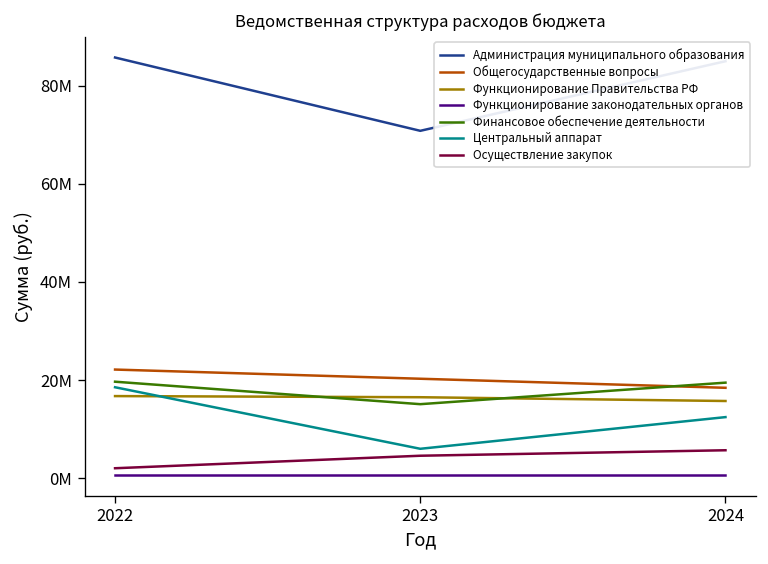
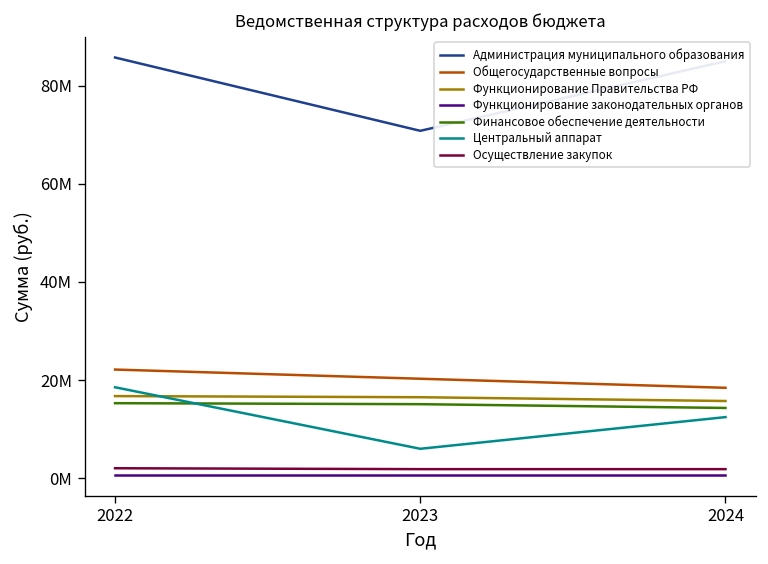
Финансовое обеспечение деятельности, 2022: 20000000 -> 15000000
Осуществление закупок, 2023: 5000000 -> 2000000
Финансовое обеспечение деятельности, 2024: 19000000 -> 14000000
Осуществление закупок, 2024: 6000000 -> 2000000
